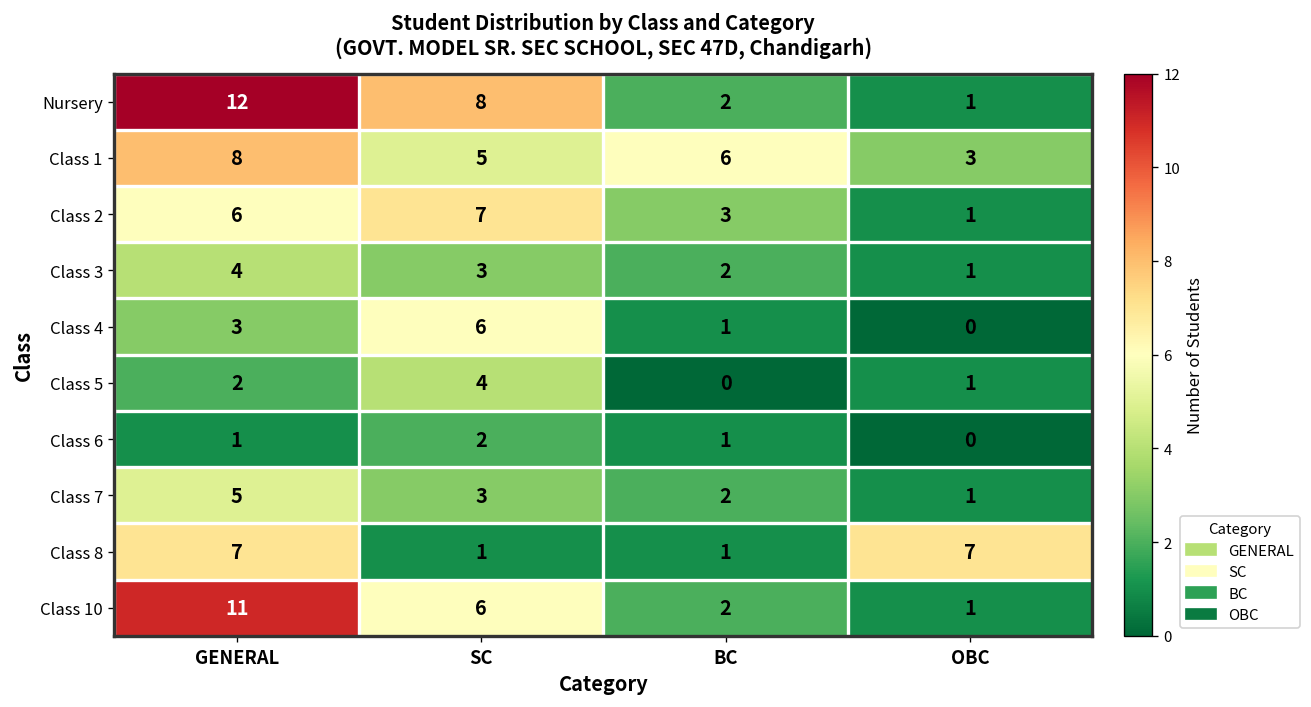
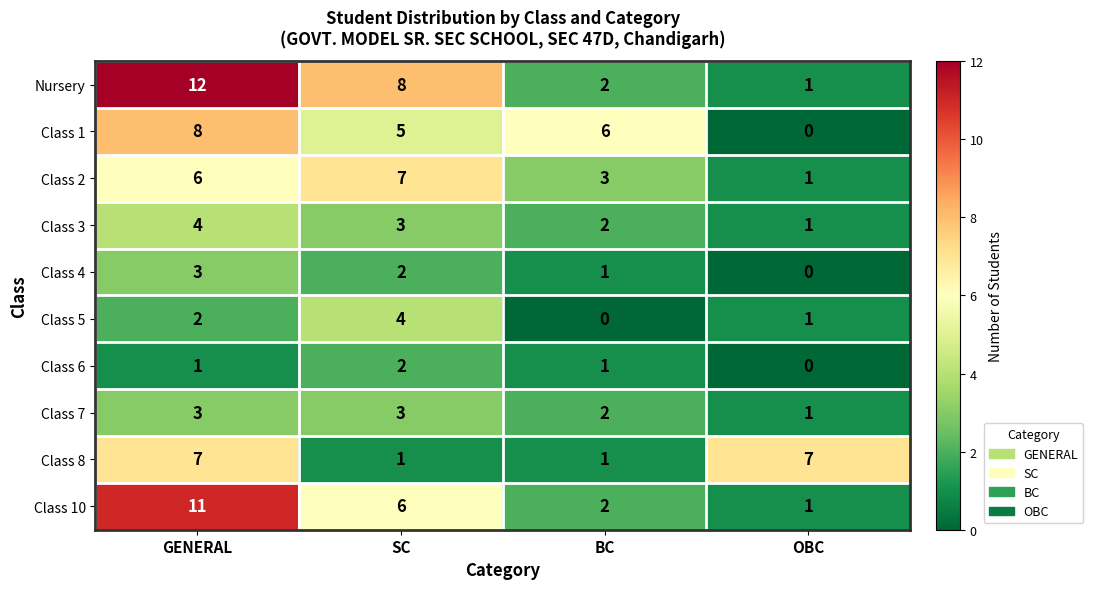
Class 1, OBC: 3 -> 0
Class 4, SC: 6 -> 2
Class 7, GENERAL: 5 -> 3
